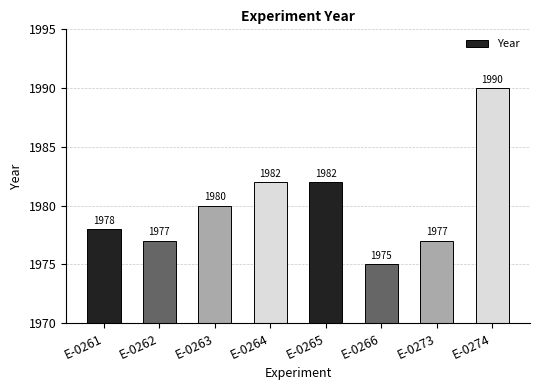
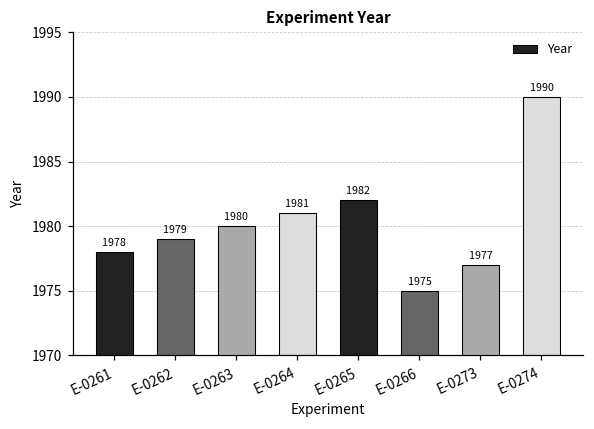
E-0262: 1977 -> 1979
E-0264: 1982 -> 1981
